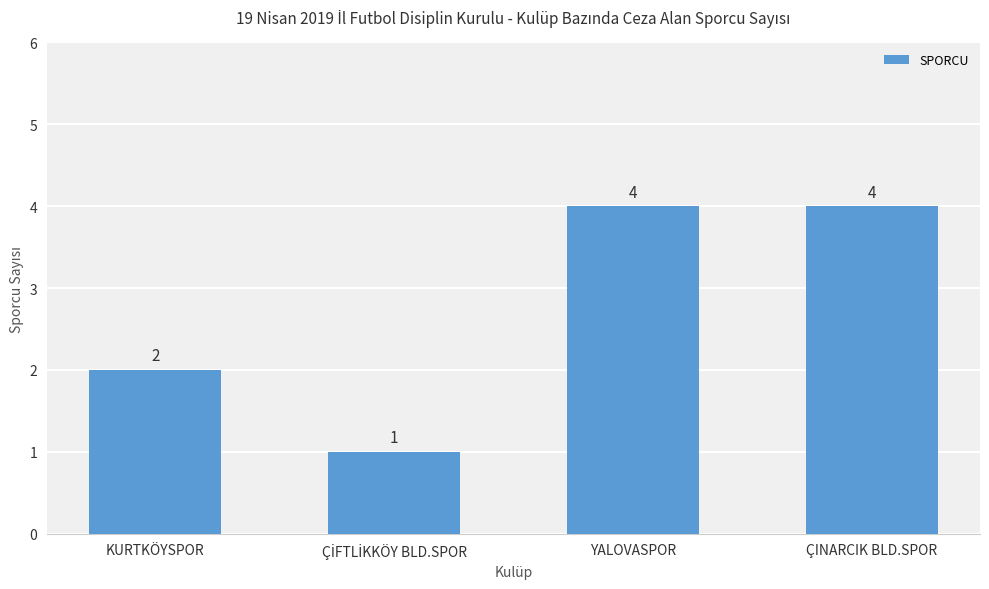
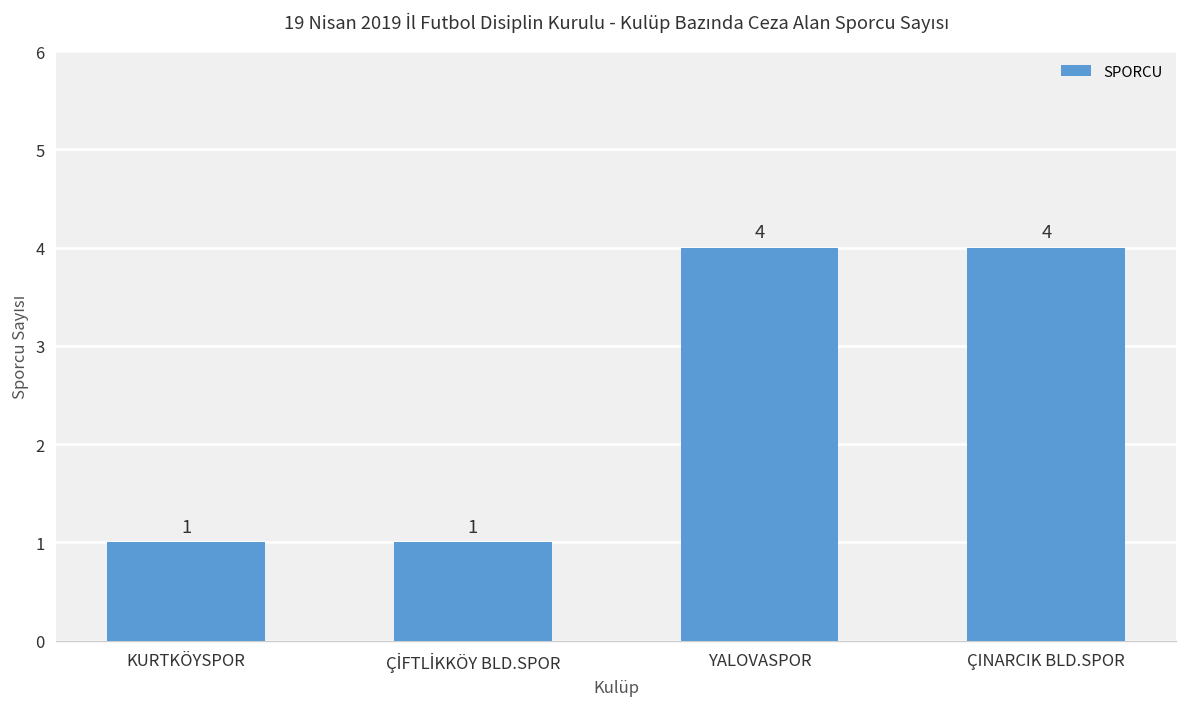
KURTKÖYSPOR: 2 -> 1
